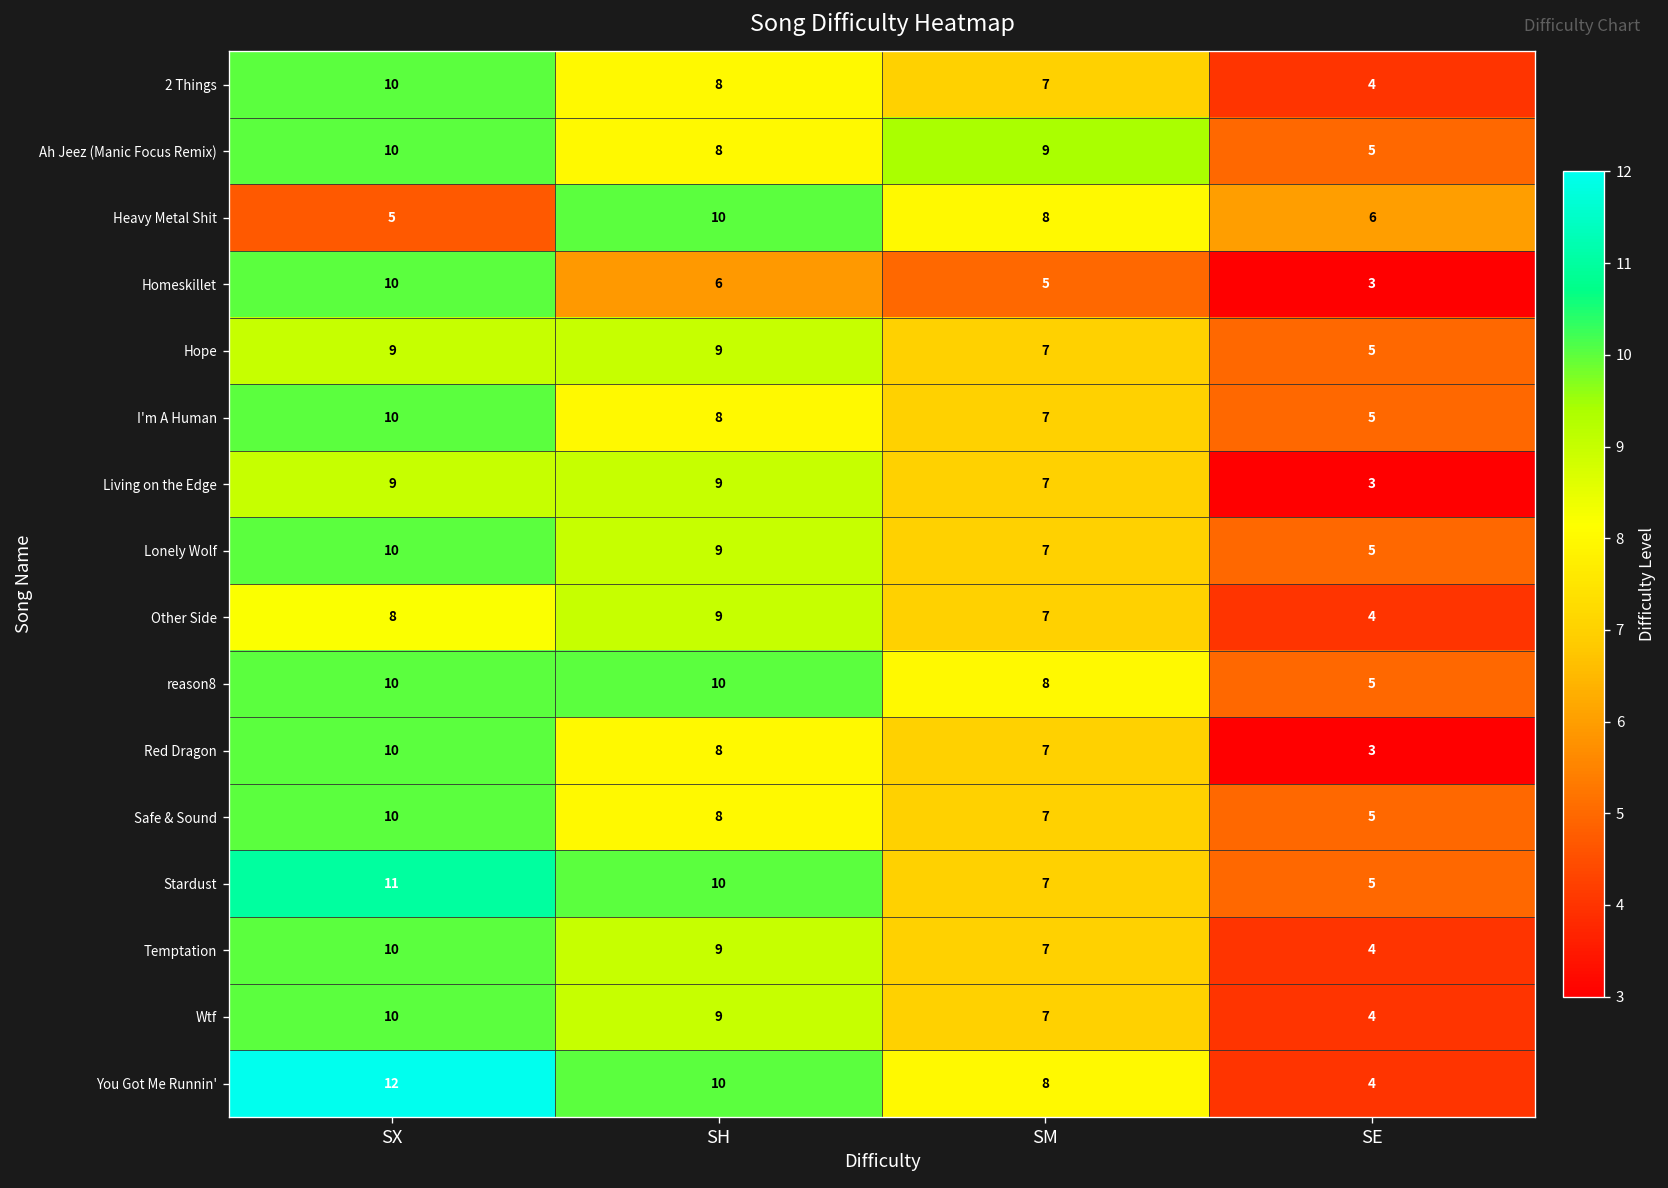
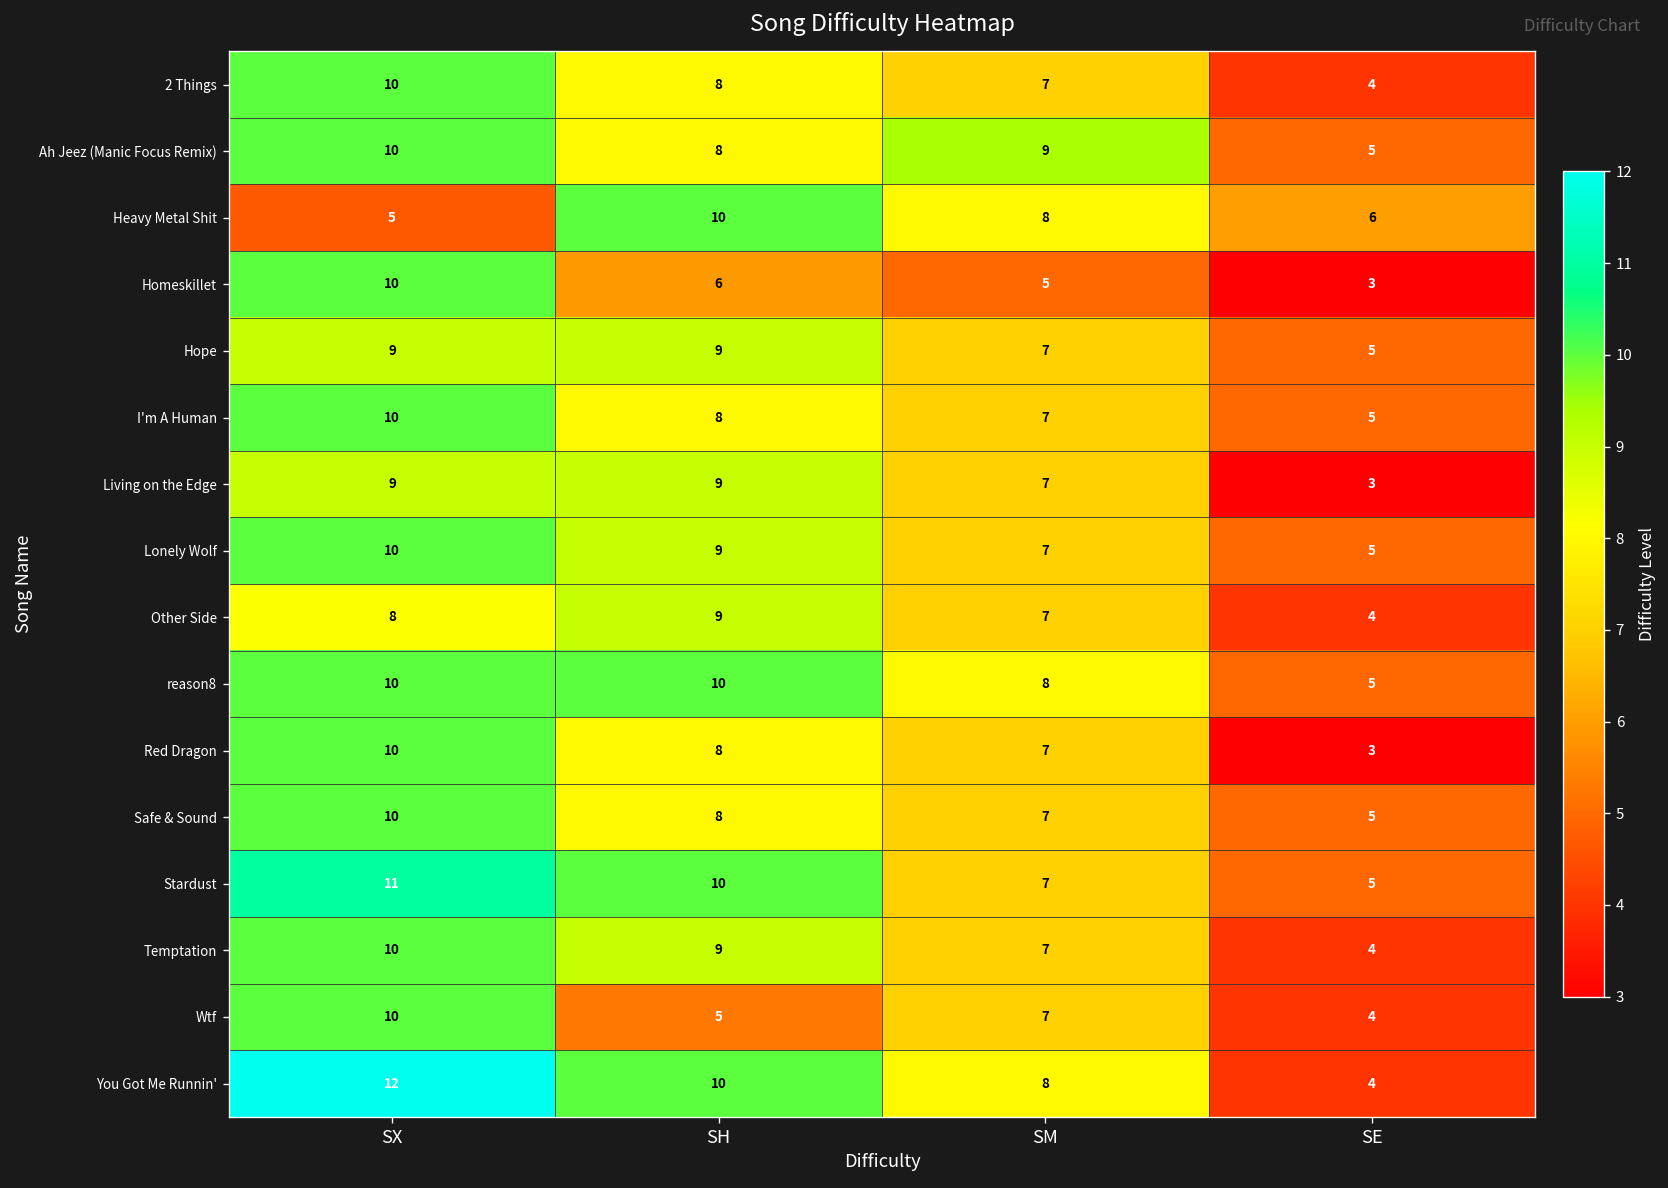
Wtf, SH: 9 -> 5
